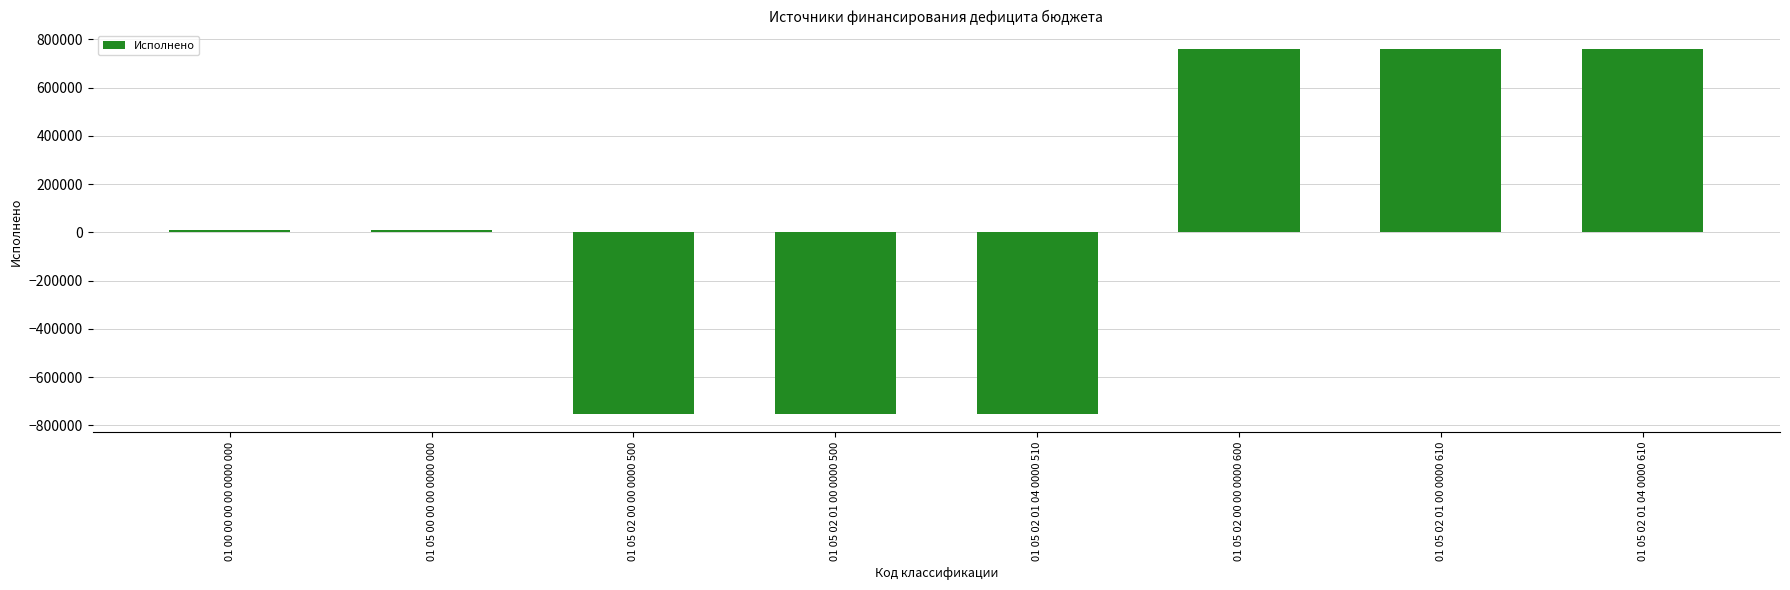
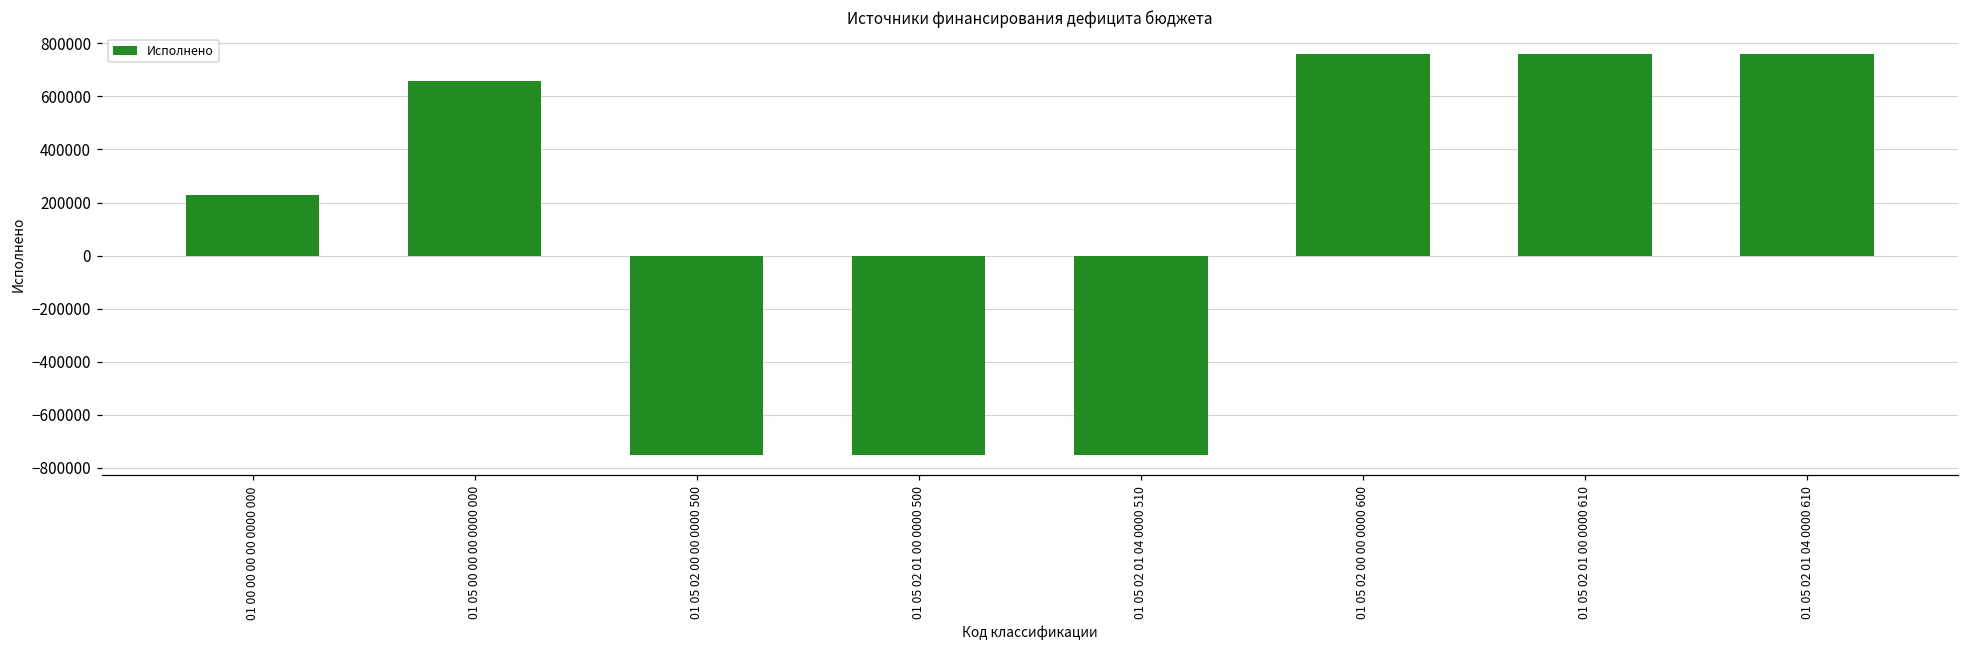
01 00 00 00 00 0000 000: 10000 -> 230000
01 05 00 00 00 0000 000: 10000 -> 660000
